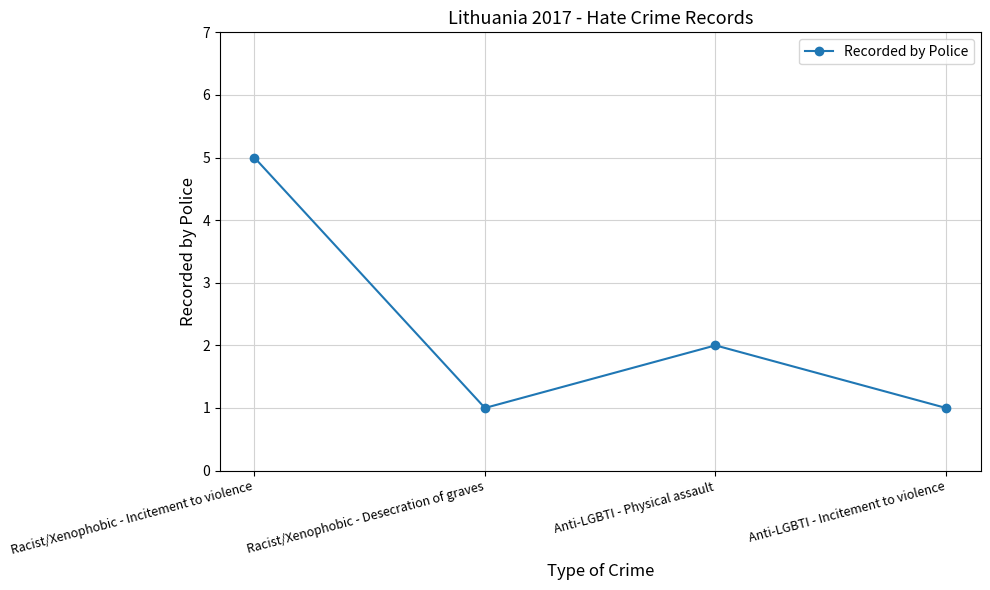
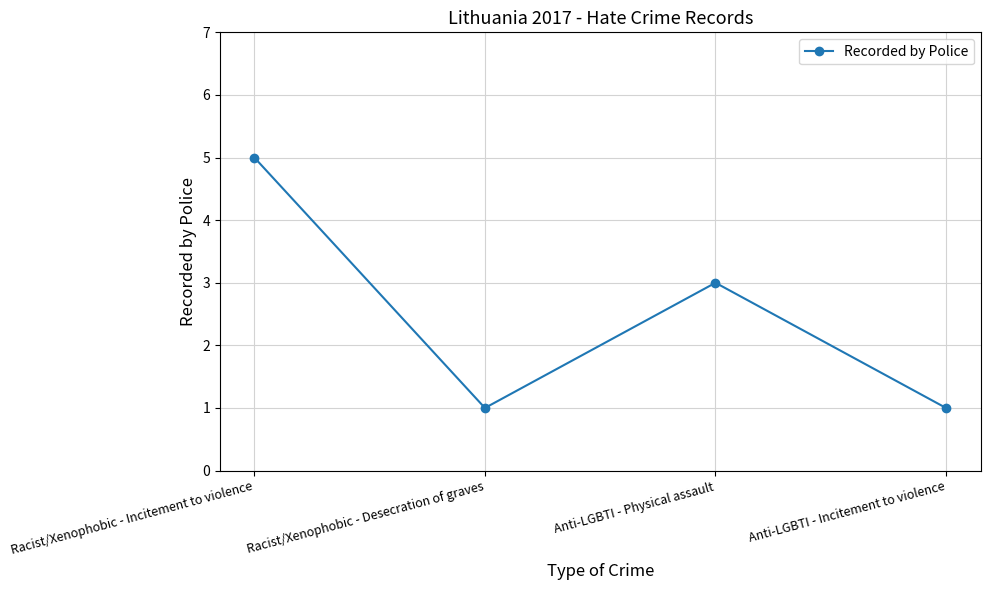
Anti-LGBTI - Physical assault: 2 -> 3
